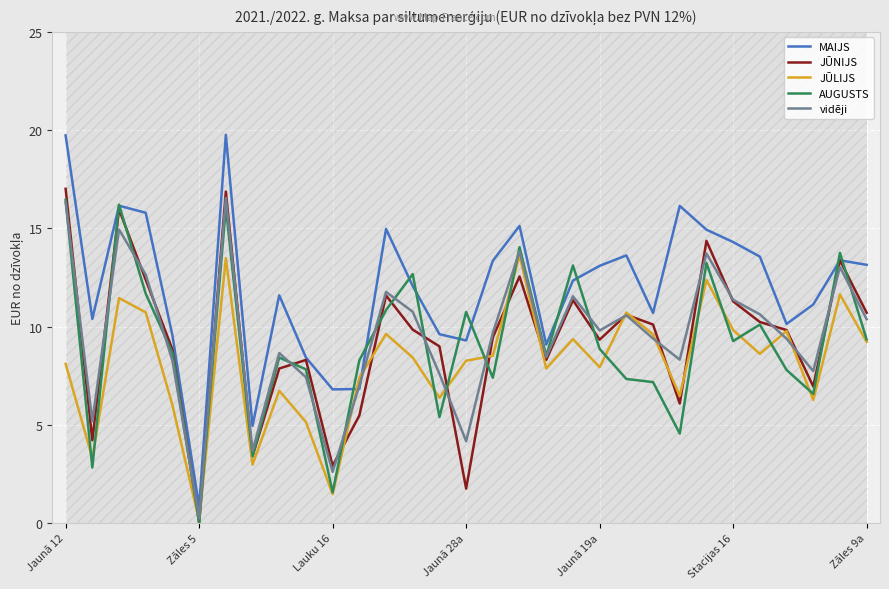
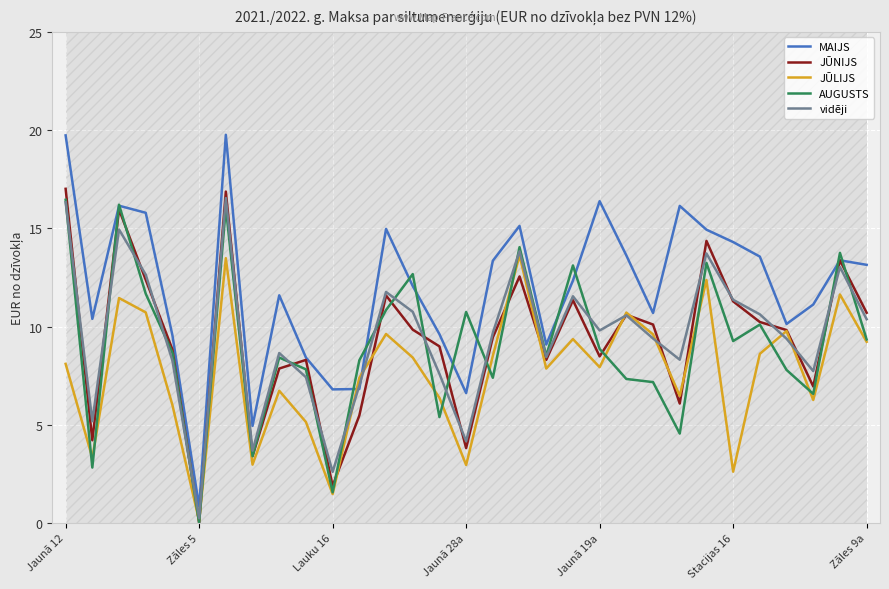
JŪNIJS, Lauku 16: 2.9 -> 1.9
MAIJS, Jaunā 28a: 9.3 -> 6.6
JŪNIJS, Jaunā 28a: 1.8 -> 3.8
JŪLIJS, Jaunā 28a: 8.3 -> 3.0
MAIJS, Jaunā 19a: 13.1 -> 16.4
JŪNIJS, Jaunā 19a: 9.3 -> 8.5
JŪLIJS, Stacijas 16: 9.8 -> 2.6
